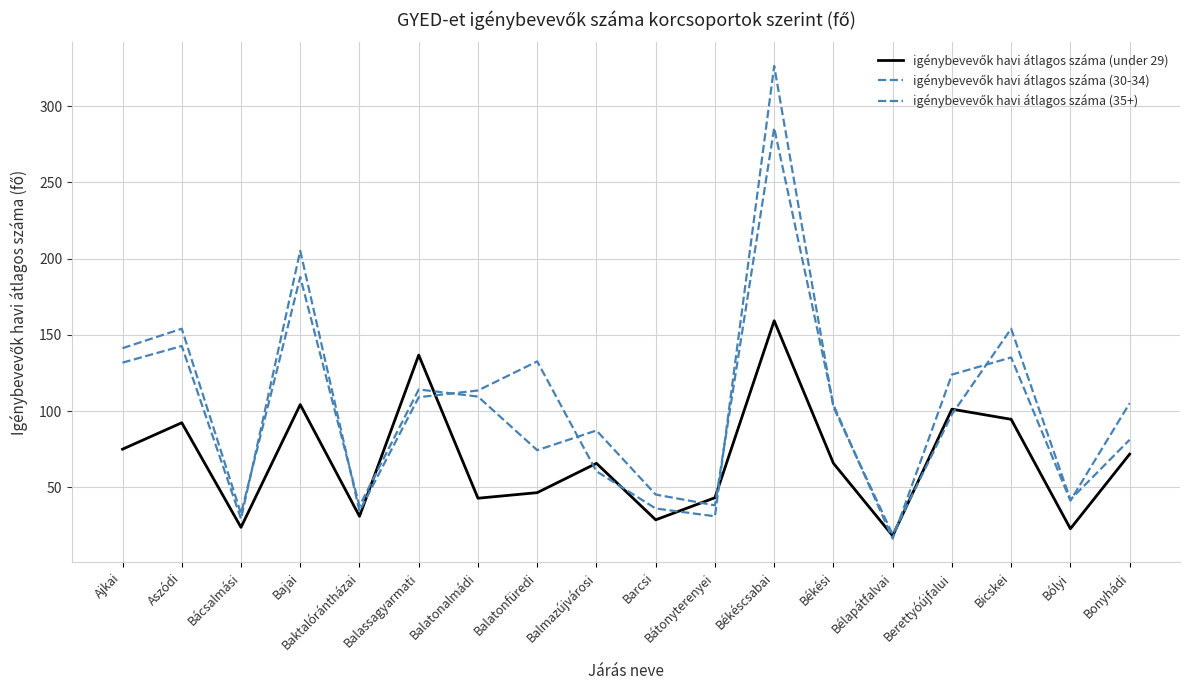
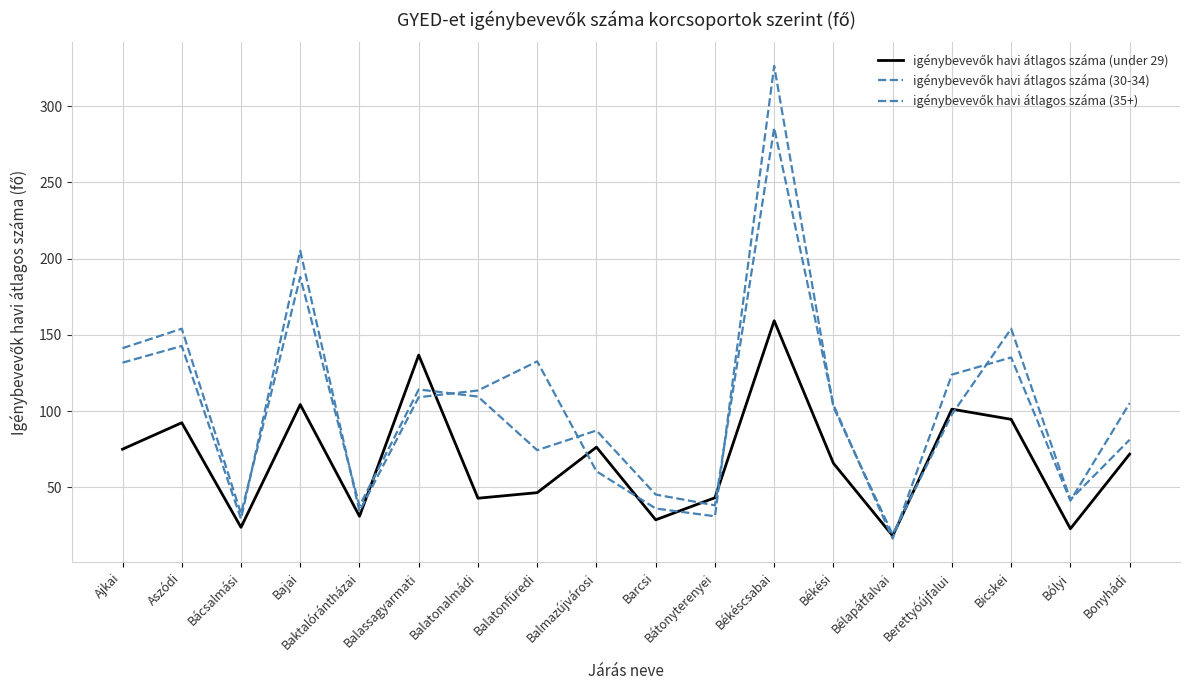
igénybevevők havi átlagos száma (under 29), Balmazújvárosi: 66 -> 76
